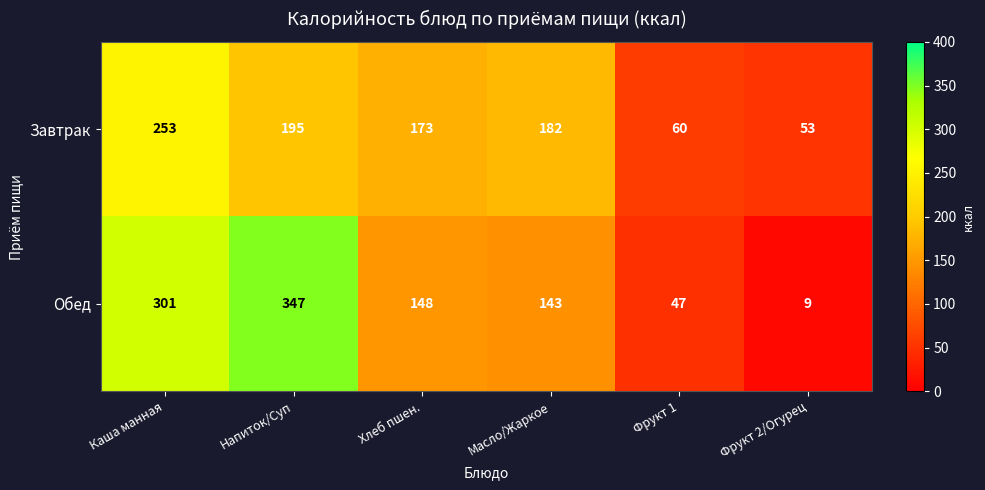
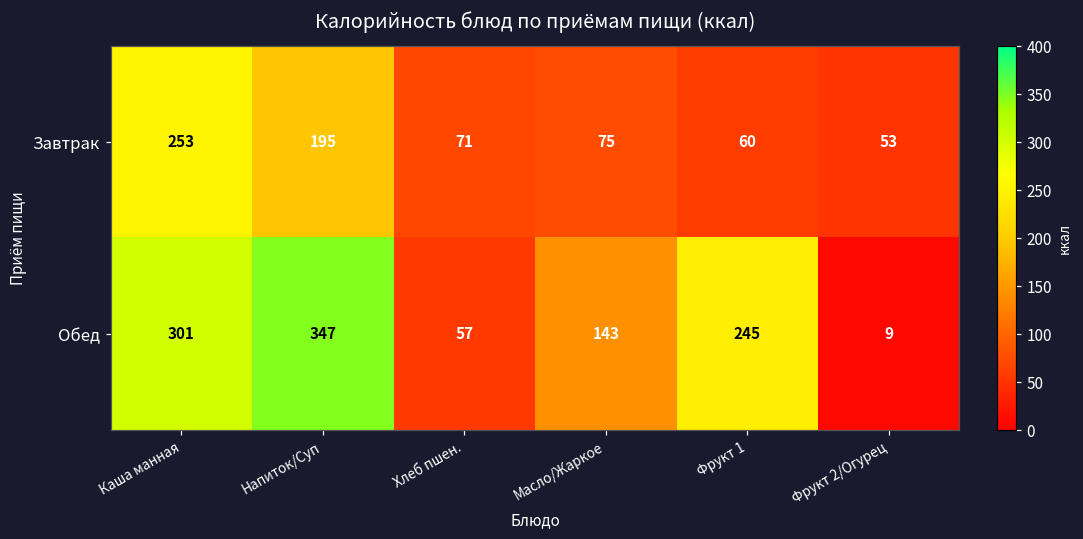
Завтрак, Хлеб пшен.: 173 -> 71
Завтрак, Масло/Жаркое: 182 -> 75
Обед, Хлеб пшен.: 148 -> 57
Обед, Фрукт 1: 47 -> 245
